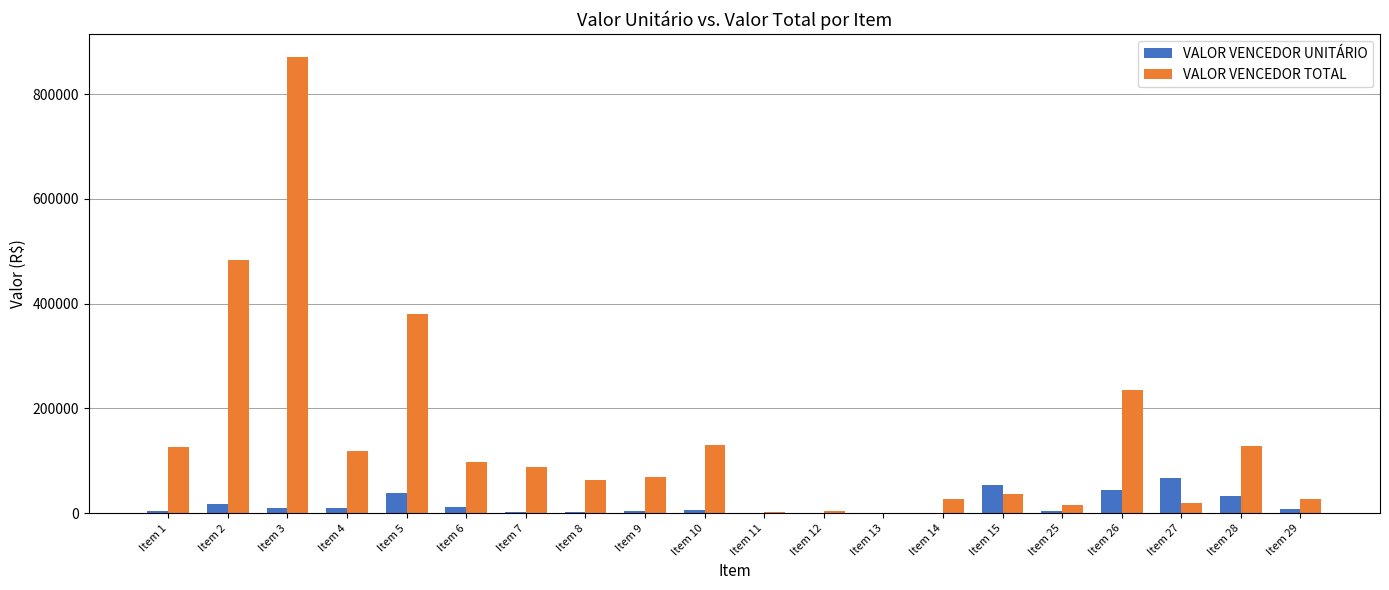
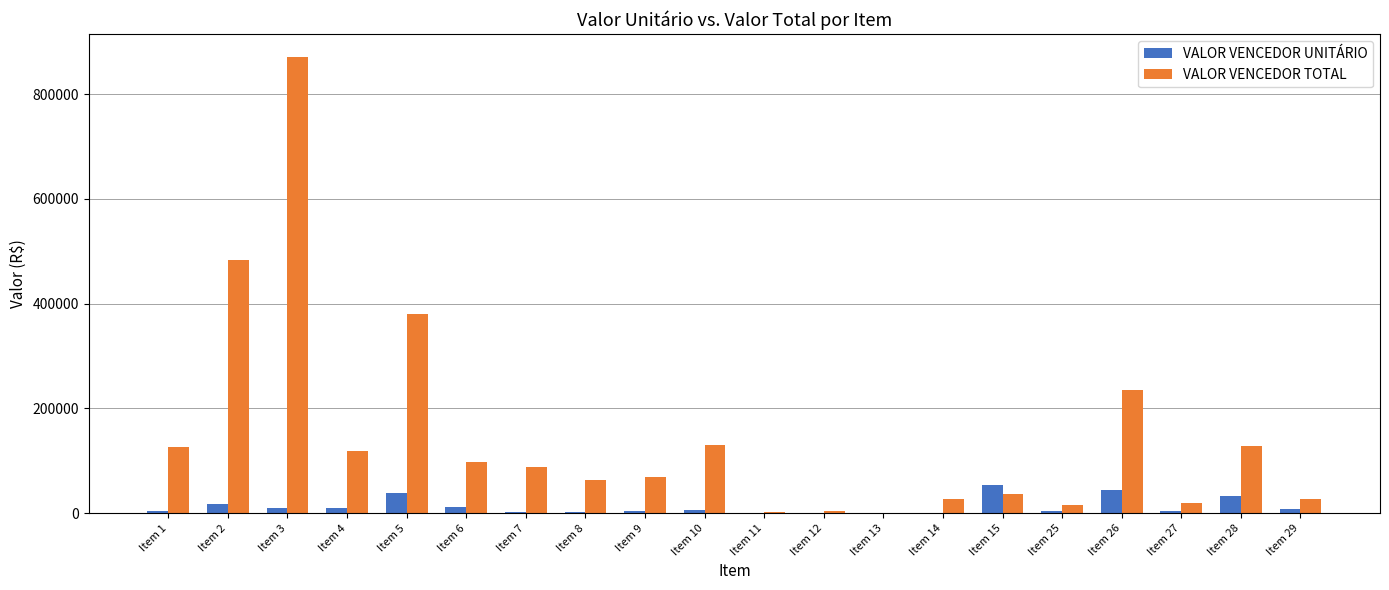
VALOR VENCEDOR UNITÁRIO, Item 27: 70000 -> 0
